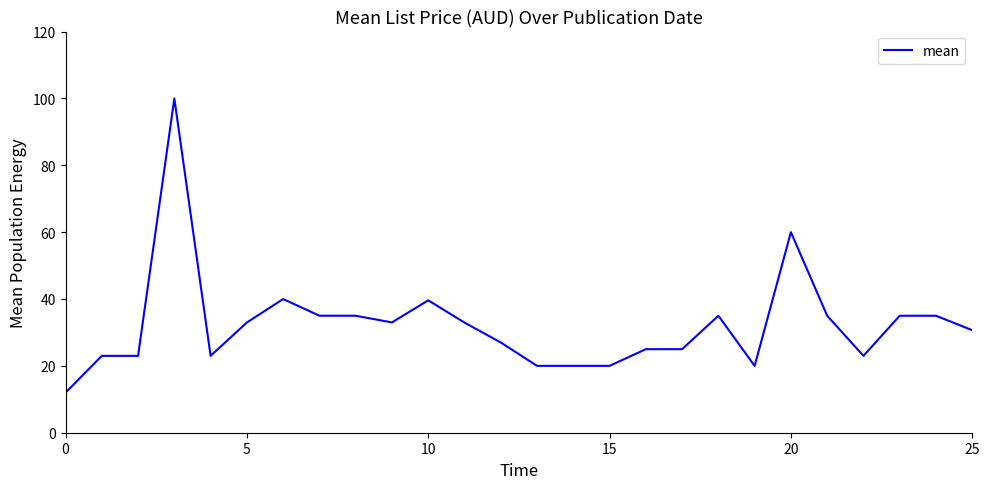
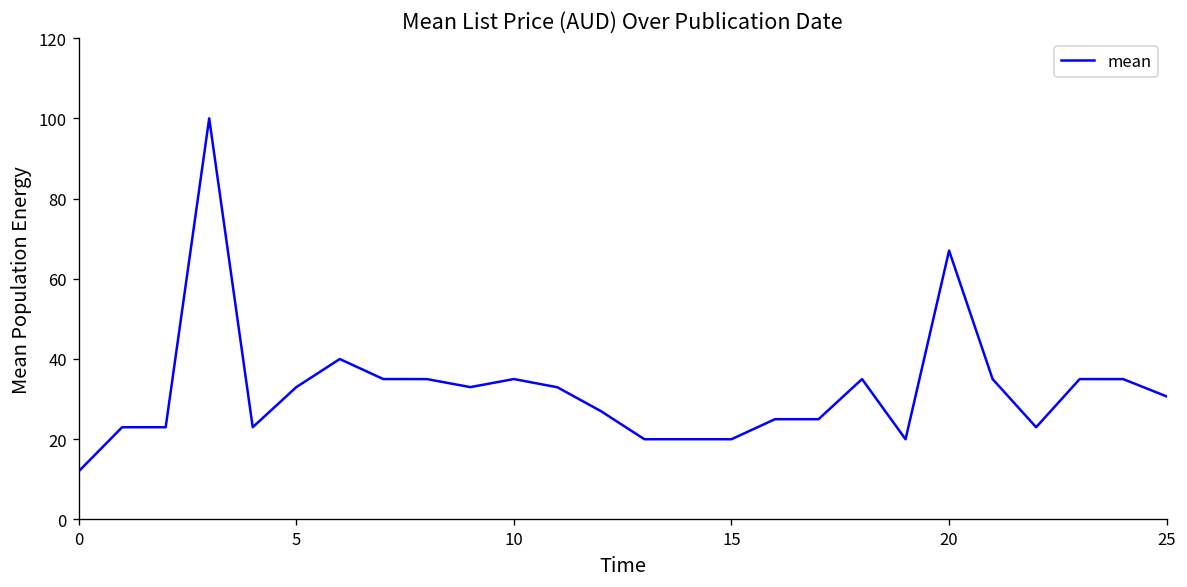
10: 40 -> 35
20: 60 -> 67
